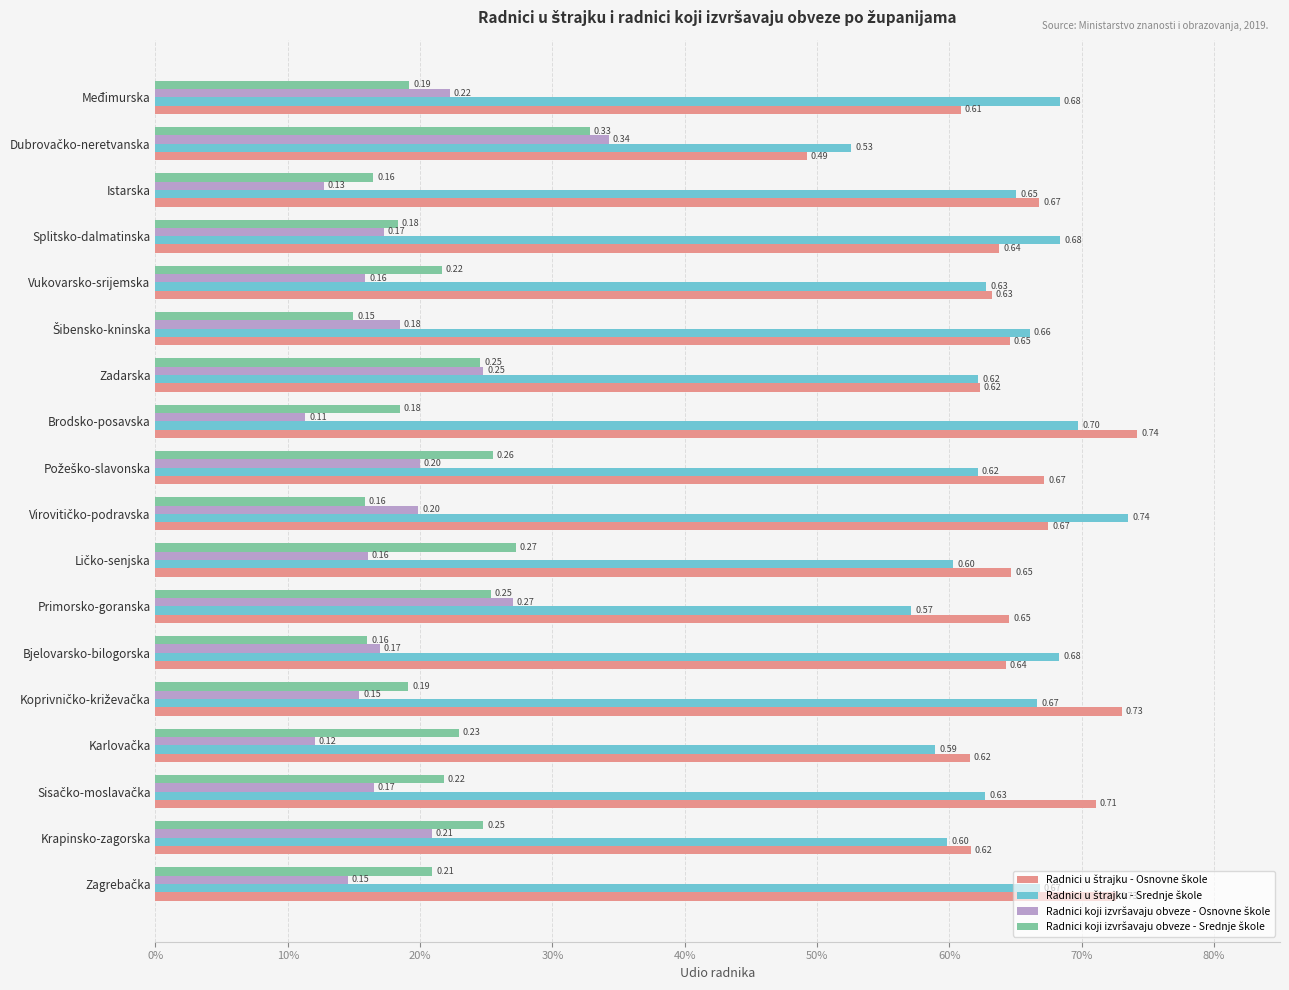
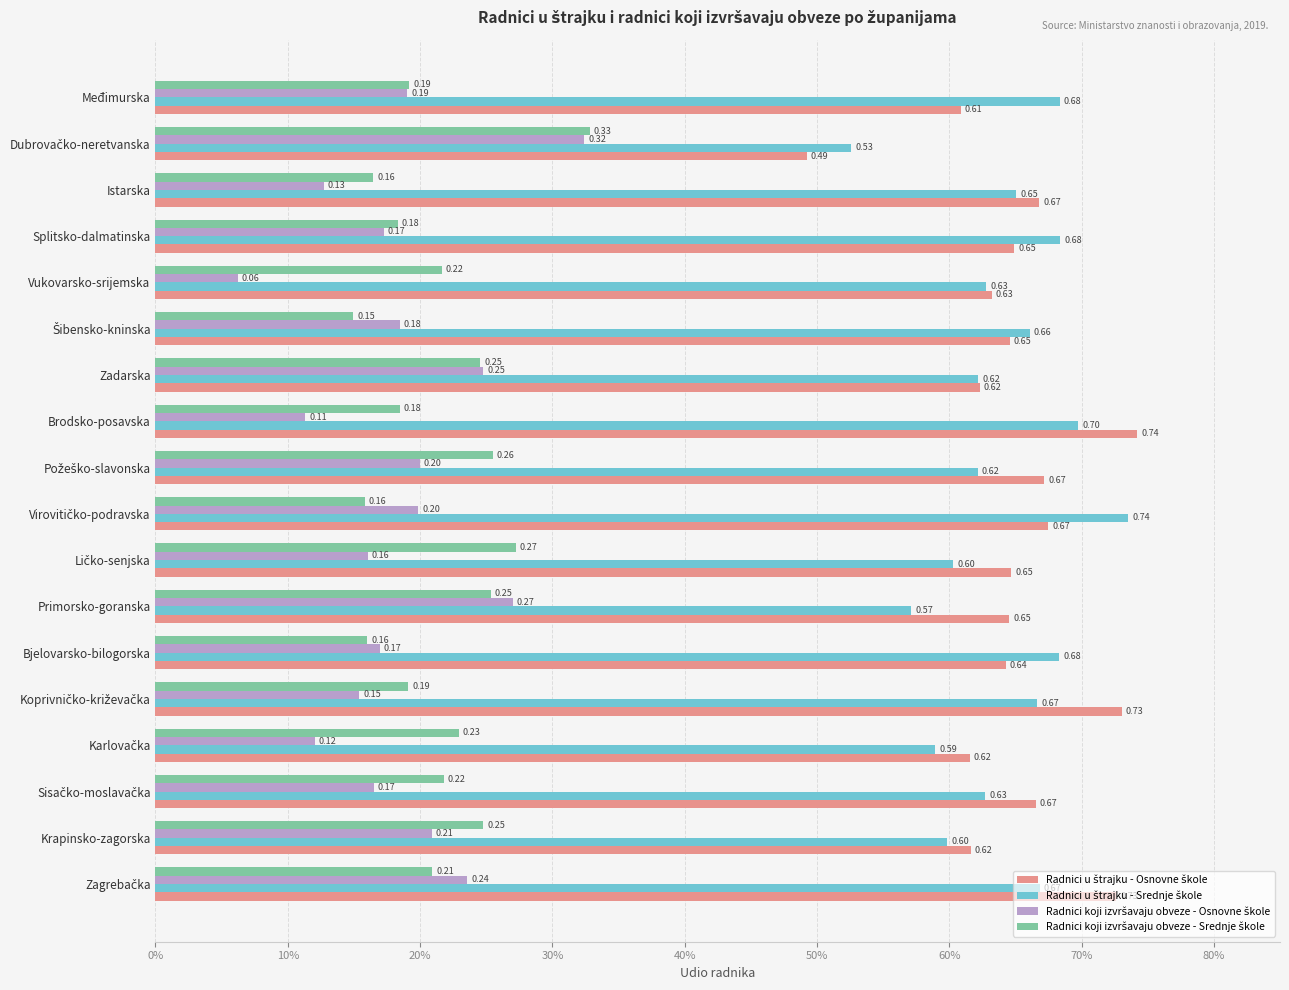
Radnici koji izvršavaju obveze - Osnovne škole, Međimurska: 0.22 -> 0.19
Radnici koji izvršavaju obveze - Osnovne škole, Dubrovačko-neretvanska: 0.34 -> 0.32
Radnici u štrajku - Osnovne škole, Splitsko-dalmatinska: 0.64 -> 0.65
Radnici koji izvršavaju obveze - Osnovne škole, Vukovarsko-srijemska: 0.16 -> 0.06
Radnici u štrajku - Osnovne škole, Sisačko-moslavačka: 0.71 -> 0.67
Radnici koji izvršavaju obveze - Osnovne škole, Zagrebačka: 0.15 -> 0.24
